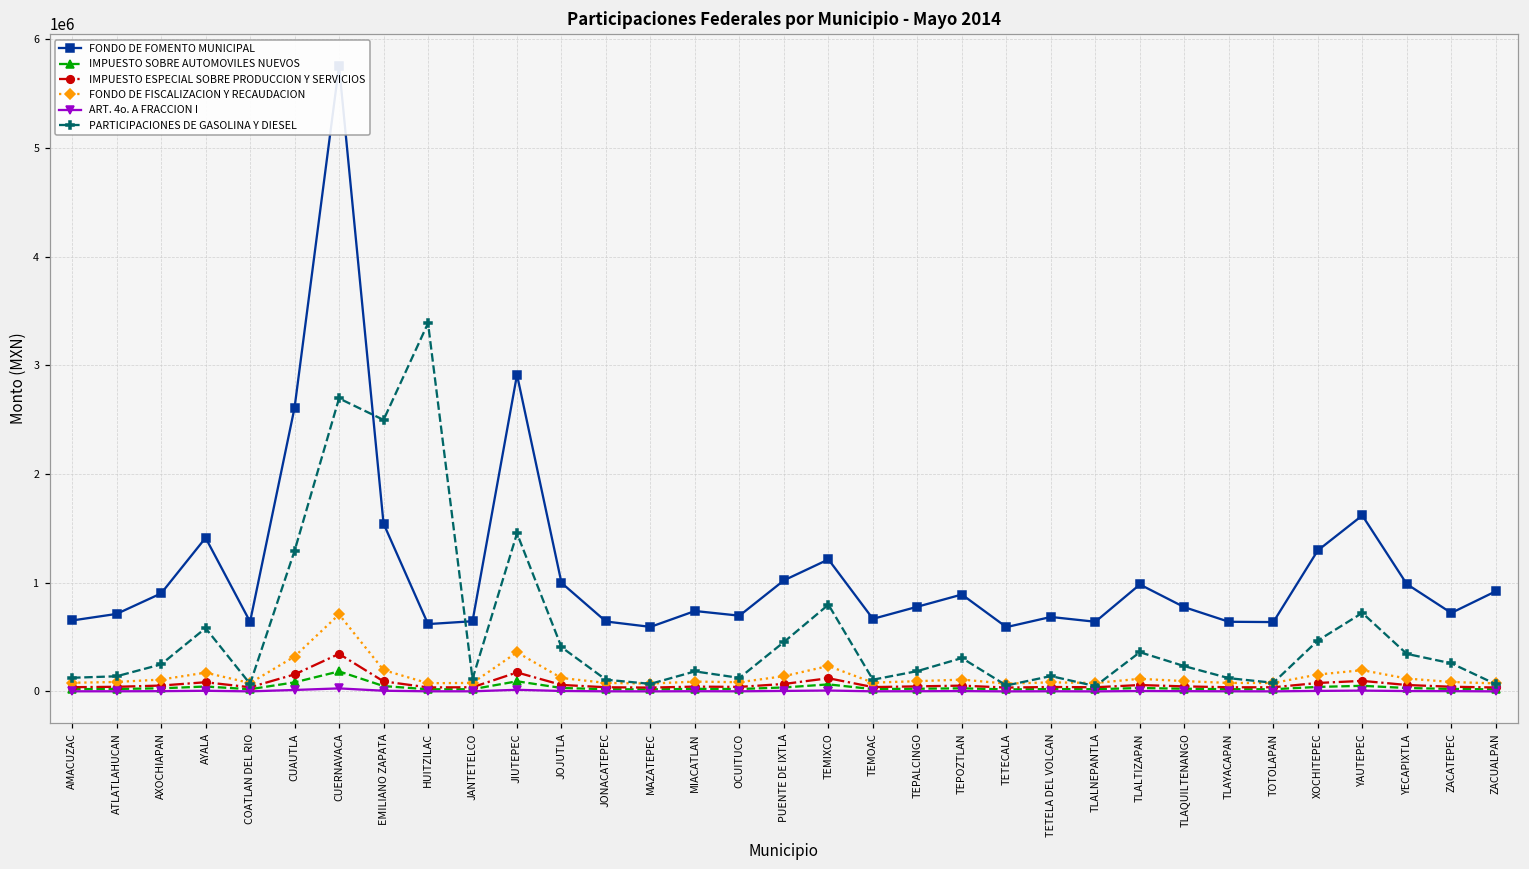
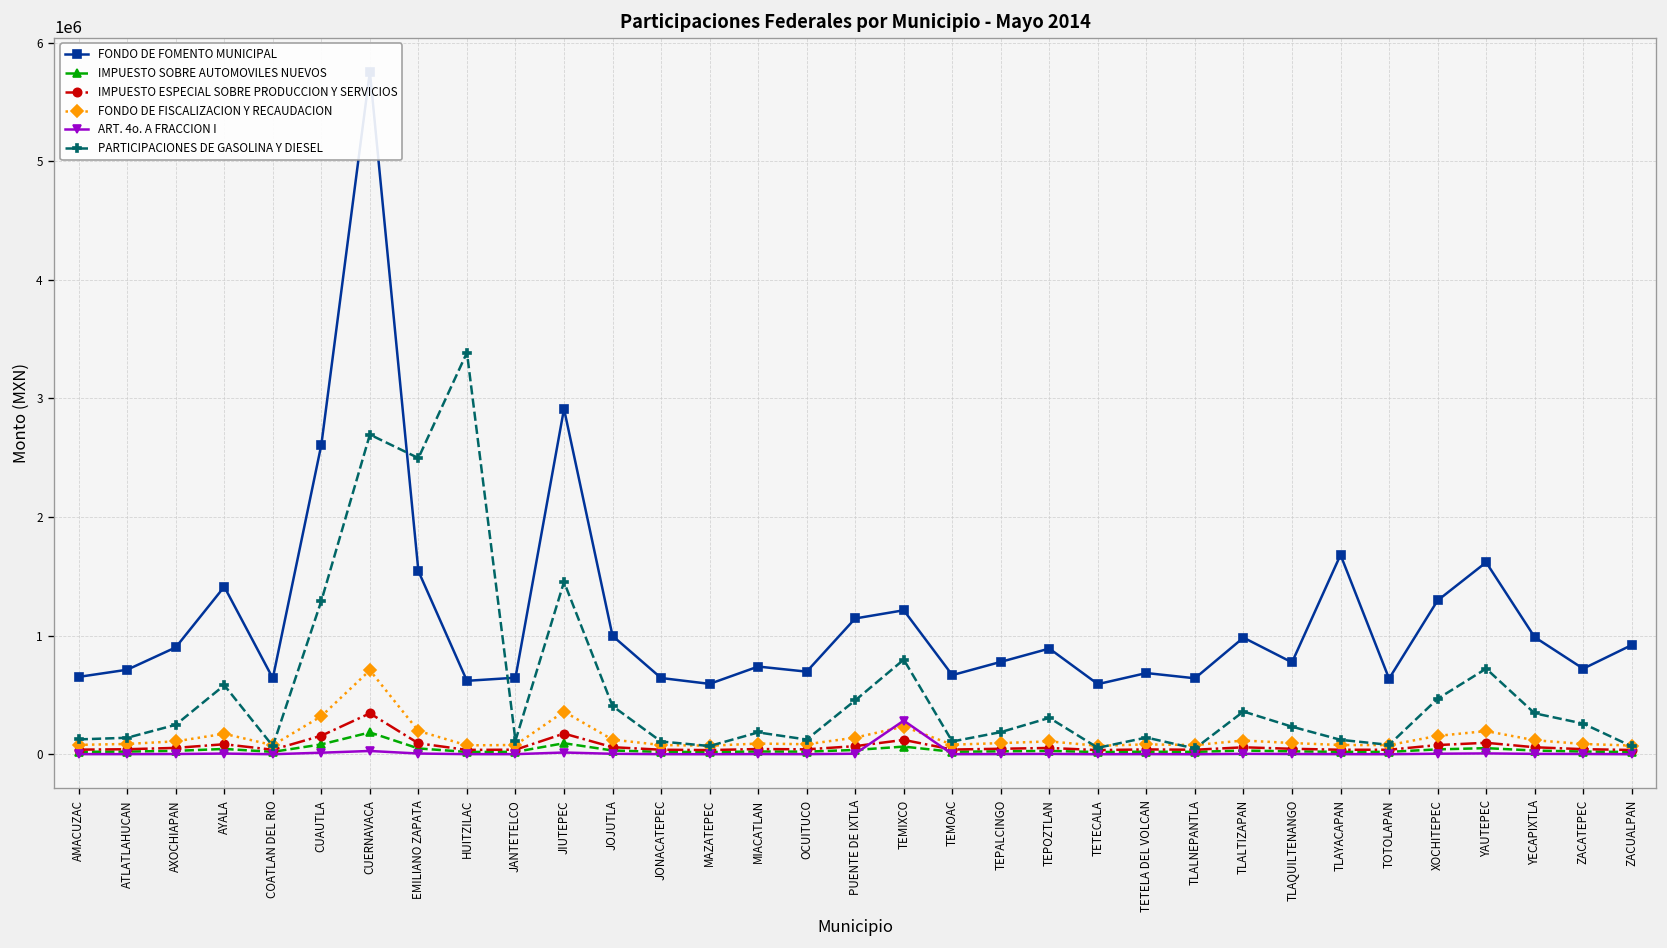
FONDO DE FOMENTO MUNICIPAL, PUENTE DE IXTLA: 1000000 -> 1100000
ART. 4o. A FRACCION I, TEMIXCO: 0 -> 300000
FONDO DE FOMENTO MUNICIPAL, TLAYACAPAN: 600000 -> 1700000
